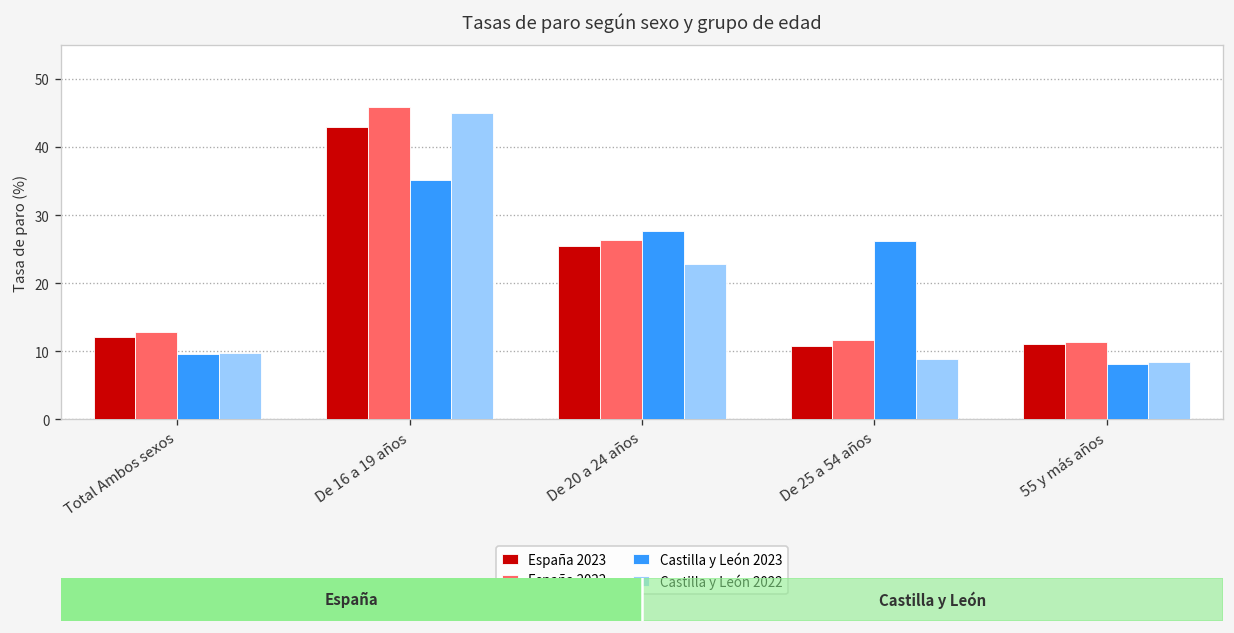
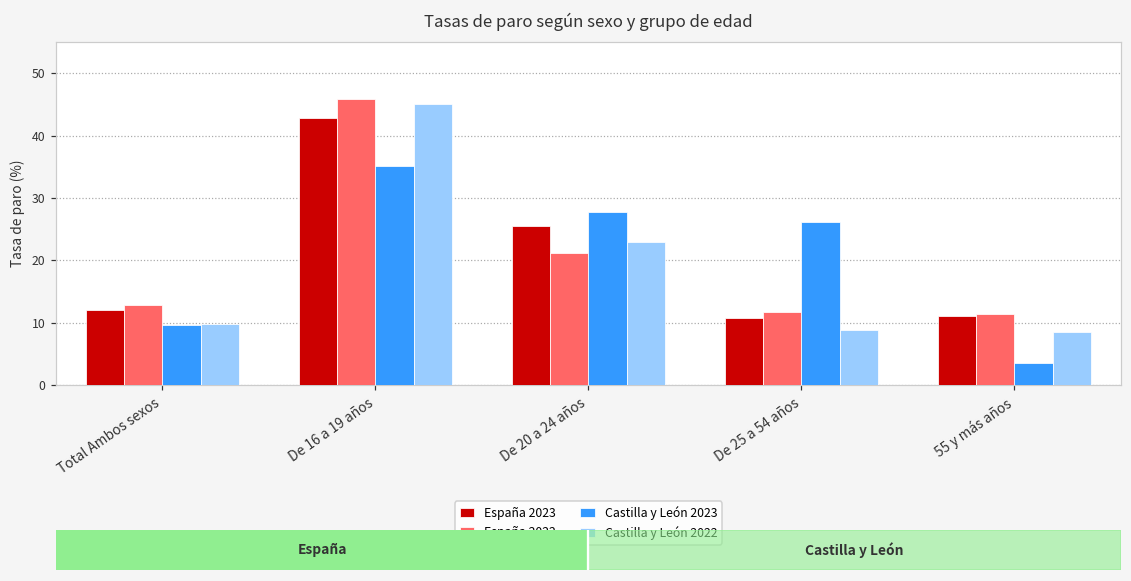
España 2022, De 20 a 24 años: 26 -> 21
Castilla y León 2023, 55 y más años: 8 -> 4
